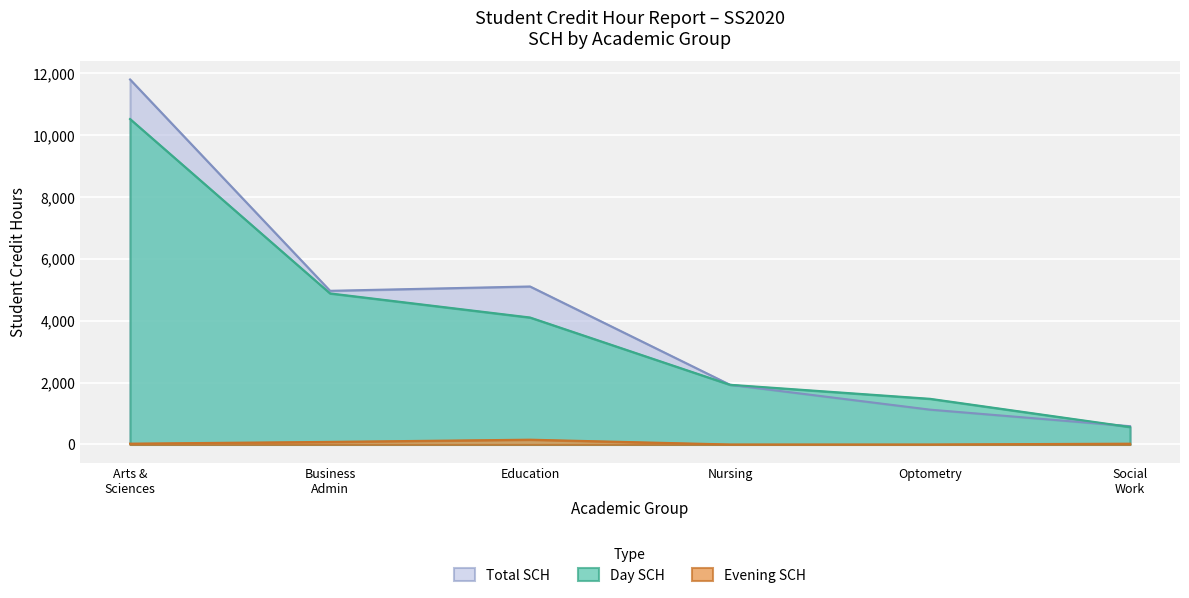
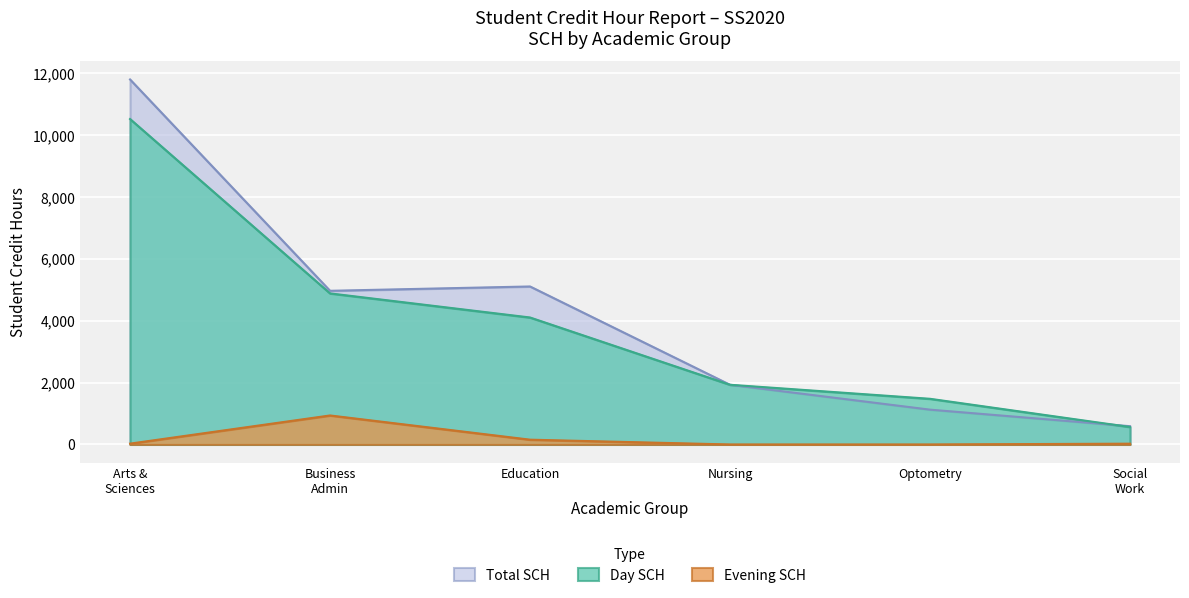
Evening SCH, Business Admin: 100 -> 900
